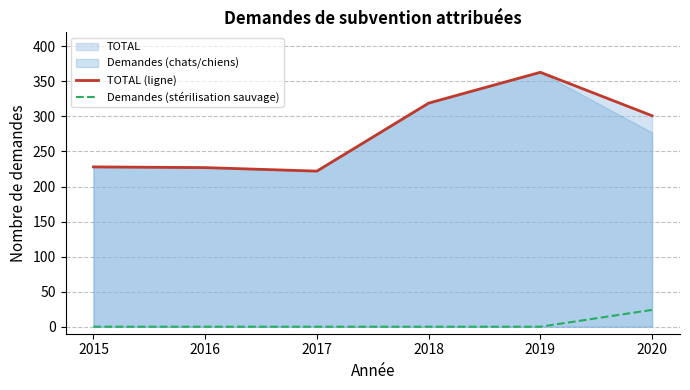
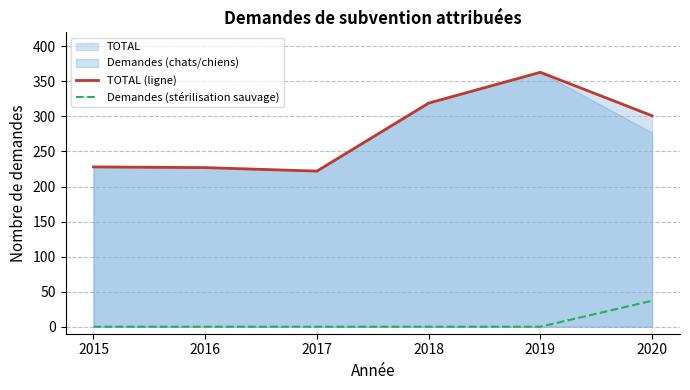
Demandes (stérilisation sauvage), 2020: 20 -> 40
